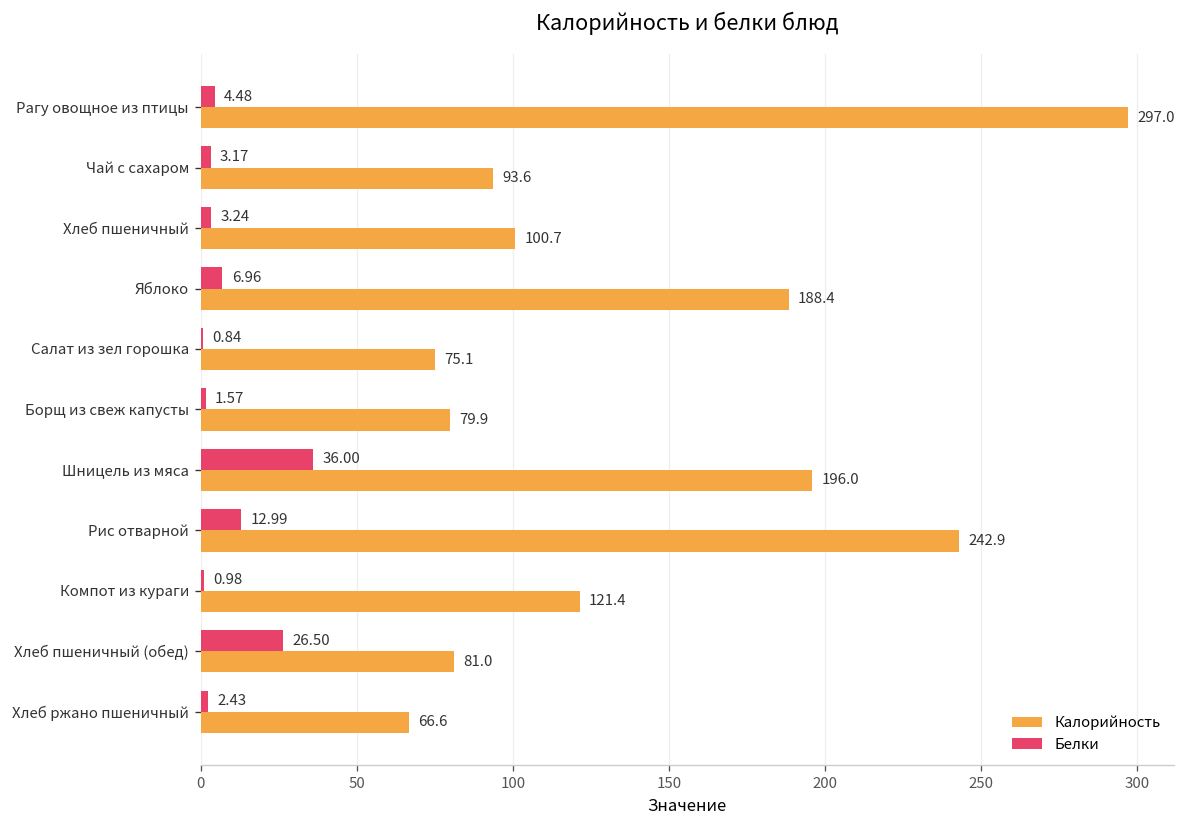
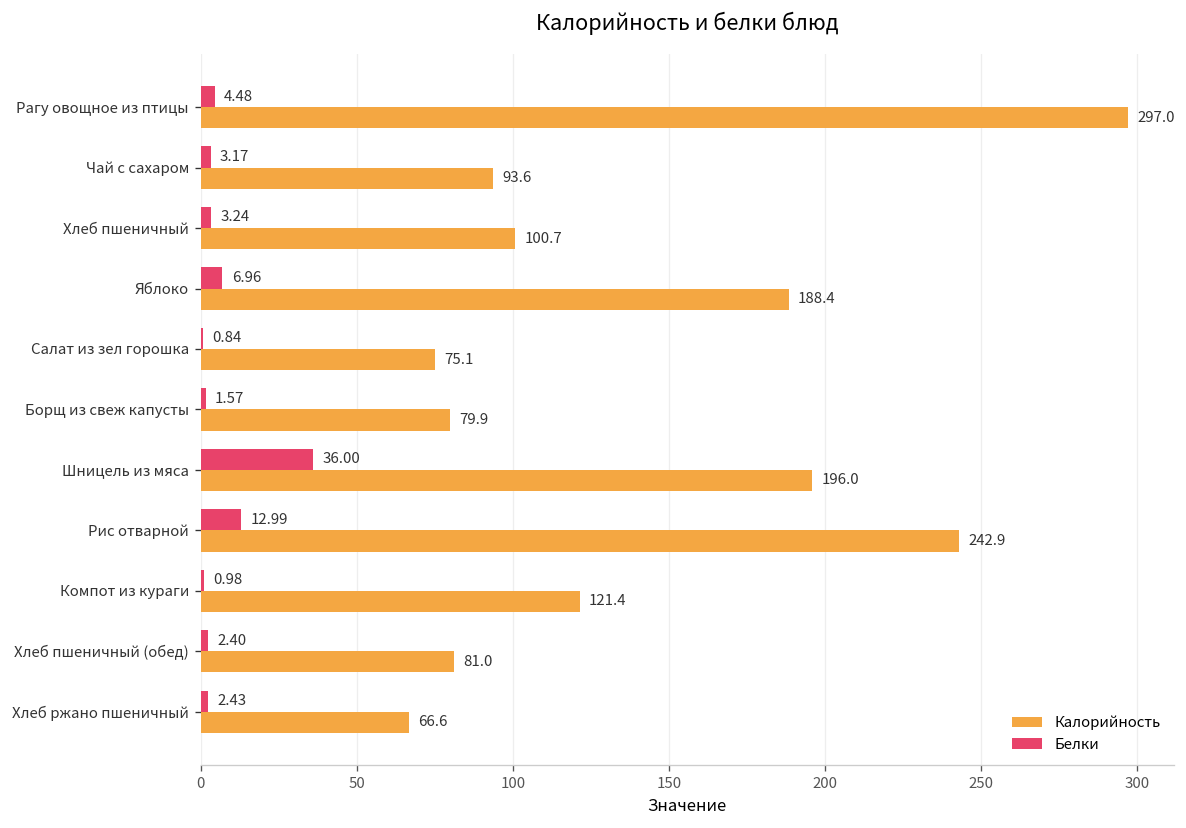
Белки, Хлеб пшеничный (обед): 26.50 -> 2.40
